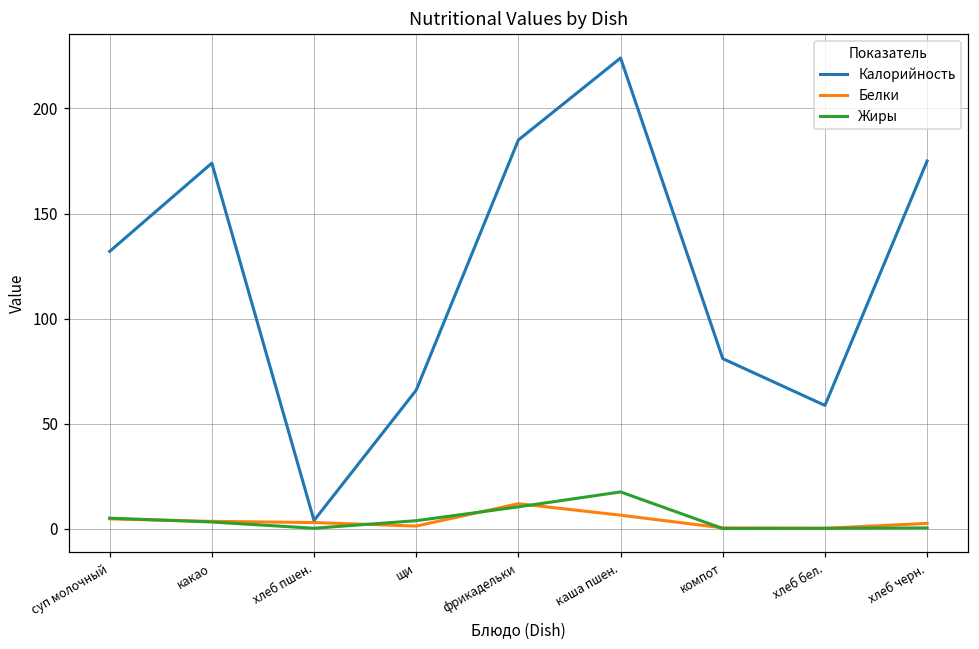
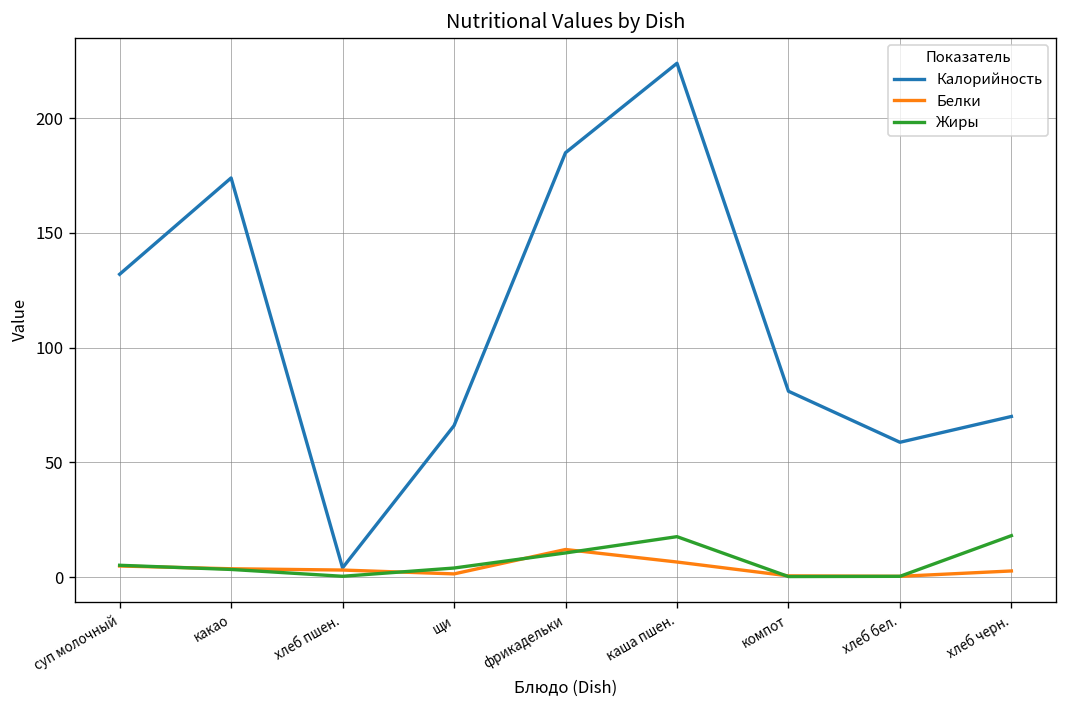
Калорийность, хлеб черн.: 175 -> 70
Жиры, хлеб черн.: 0 -> 18
